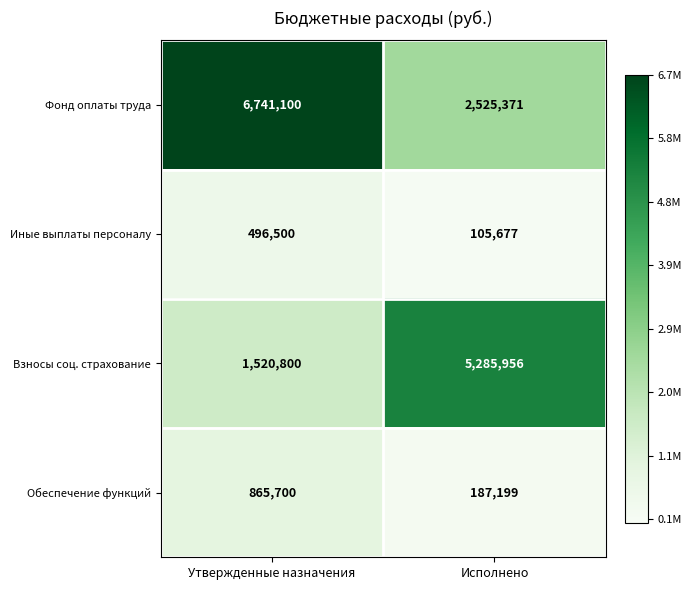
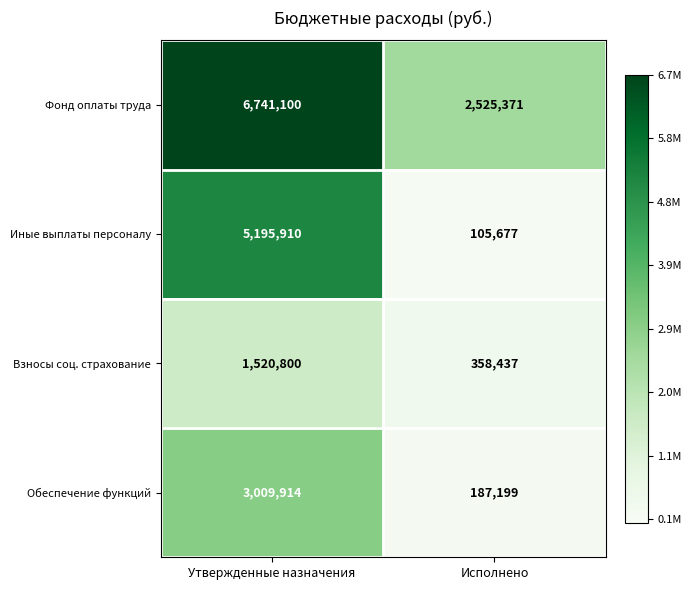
Иные выплаты персоналу, Утвержденные назначения: 496,500 -> 5,195,910
Взносы соц. страхование, Исполнено: 5,285,956 -> 358,437
Обеспечение функций, Утвержденные назначения: 865,700 -> 3,009,914
